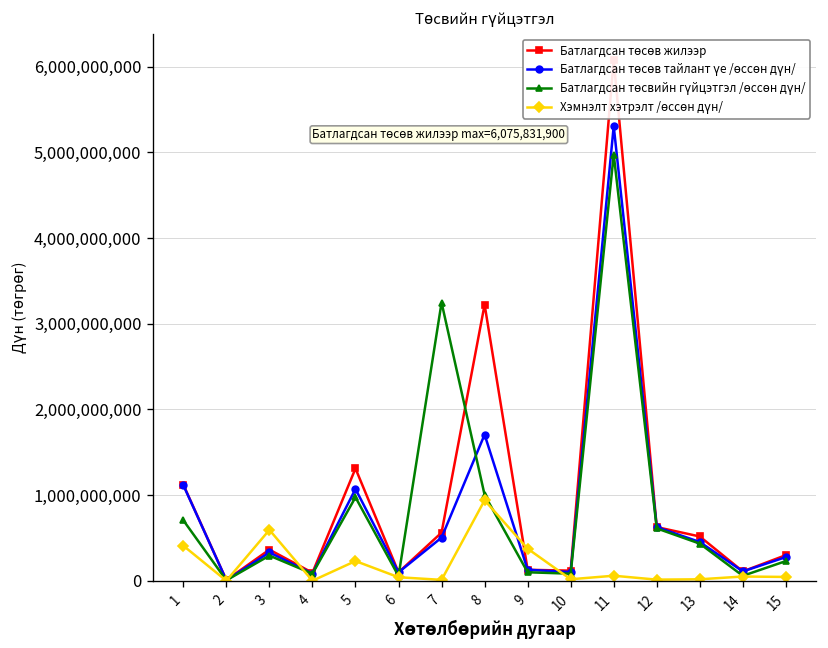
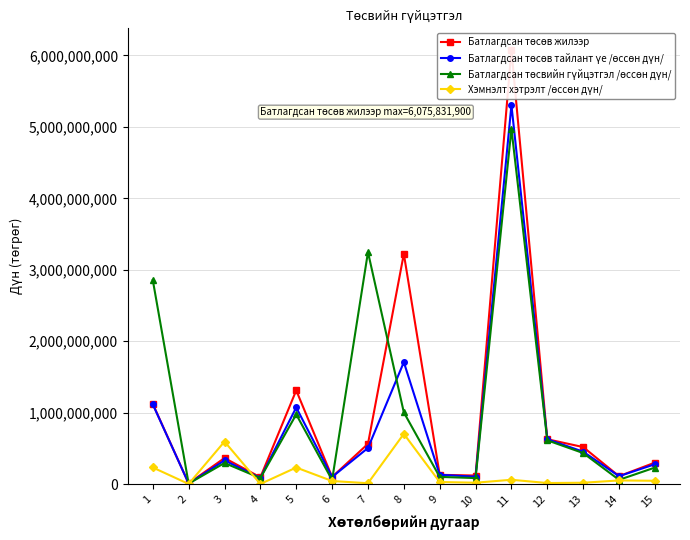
Батлагдсан төсвийн гүйцэтгэл /өссөн дүн/, 1: 700,000,000 -> 2,900,000,000
Хэмнэлт хэтрэлт /өссөн дүн/, 1: 400,000,000 -> 200,000,000
Хэмнэлт хэтрэлт /өссөн дүн/, 8: 900,000,000 -> 700,000,000
Хэмнэлт хэтрэлт /өссөн дүн/, 9: 400,000,000 -> 0
